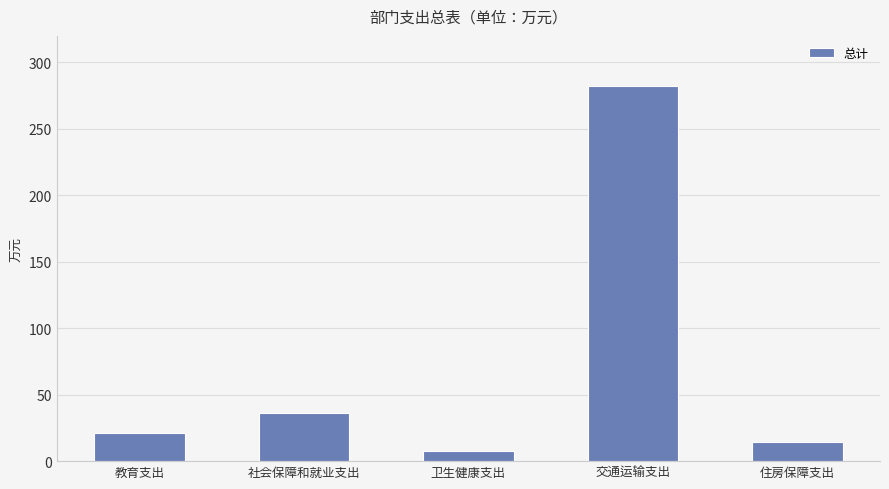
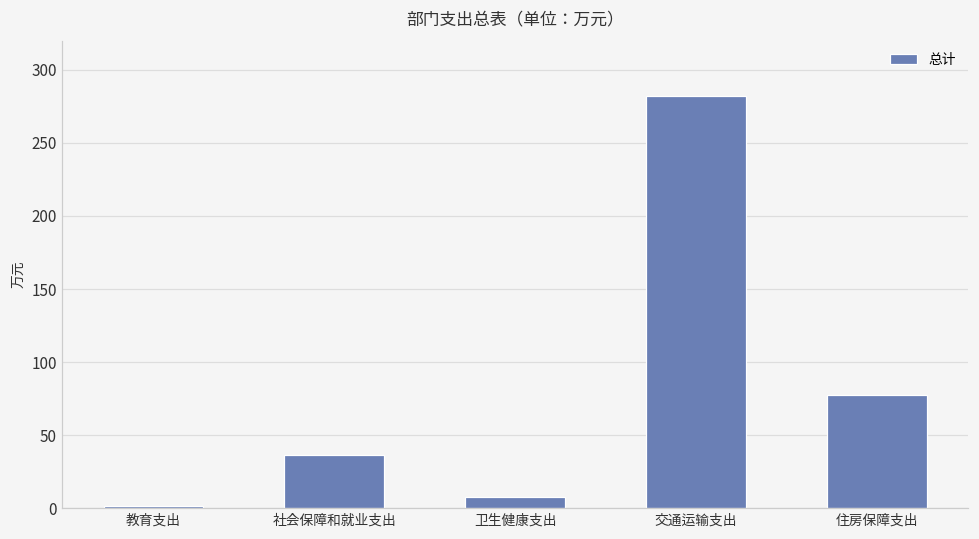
教育支出: 21 -> 2
住房保障支出: 14 -> 78
